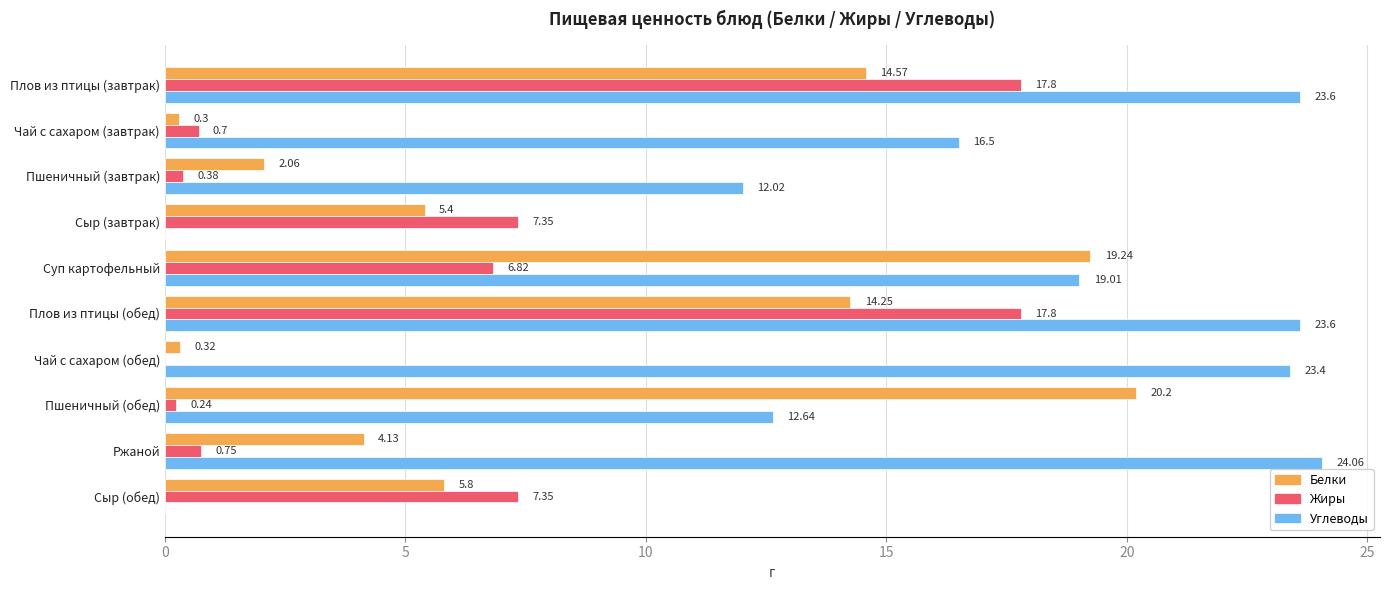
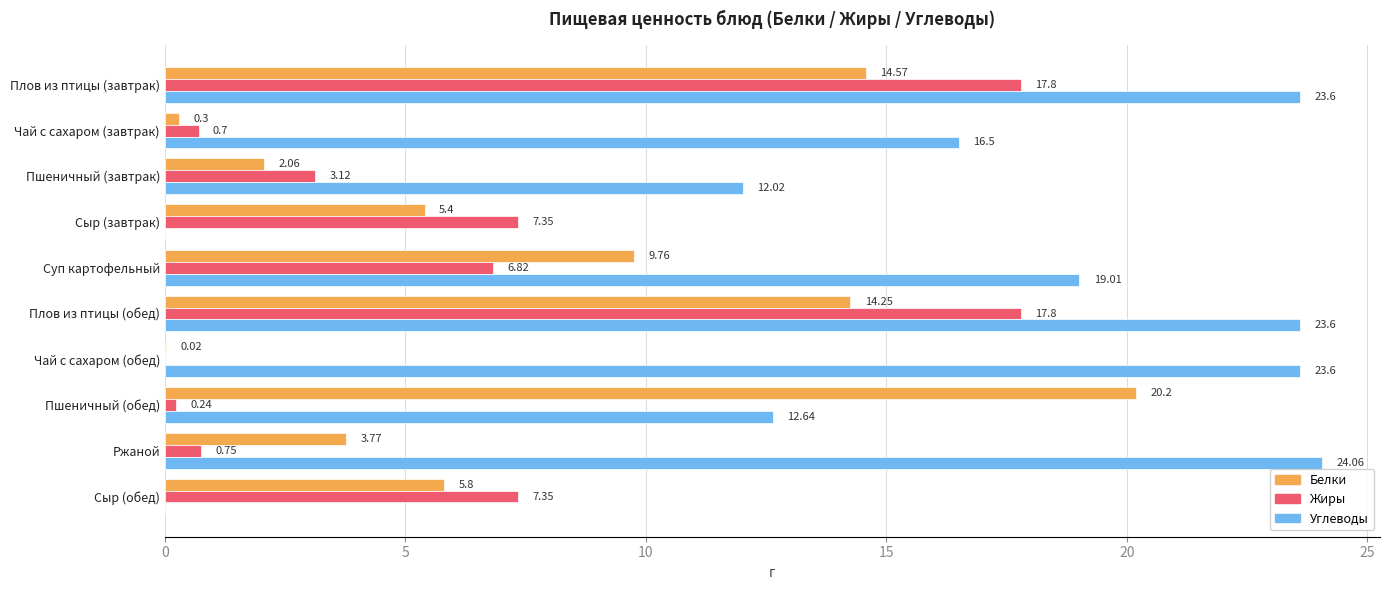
Жиры, Пшеничный (завтрак): 0.38 -> 3.12
Белки, Суп картофельный: 19.24 -> 9.76
Белки, Чай с сахаром (обед): 0.32 -> 0.02
Углеводы, Чай с сахаром (обед): 23.4 -> 23.6
Белки, Ржаной: 4.13 -> 3.77
